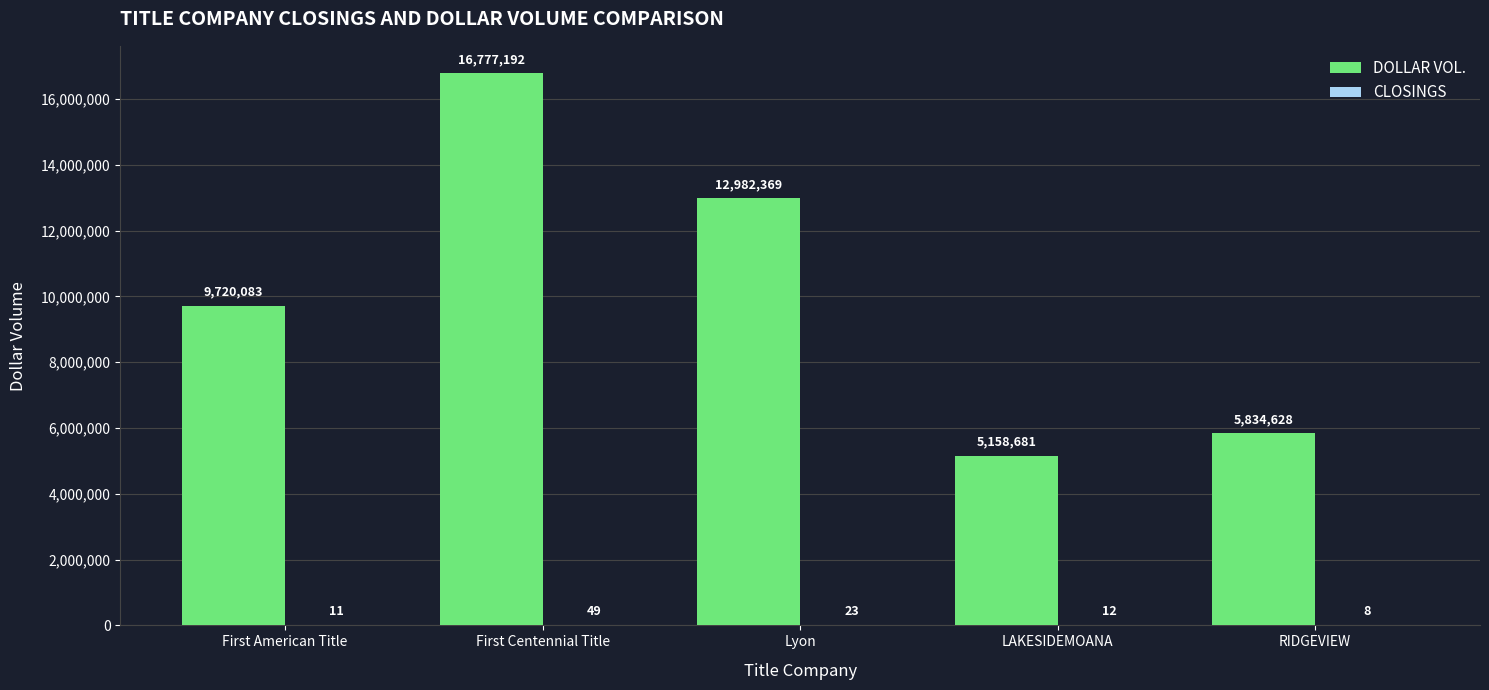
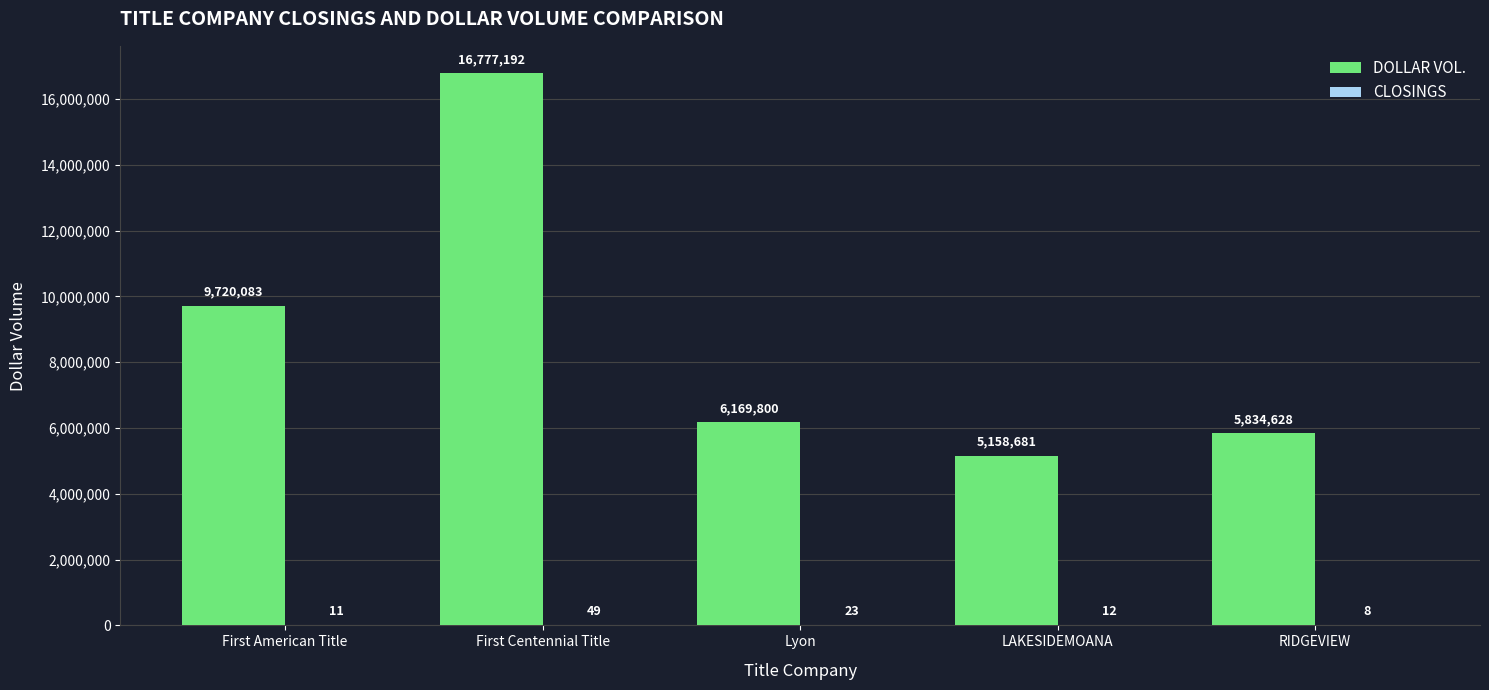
DOLLAR VOL., Lyon: 12,982,369 -> 6,169,800
